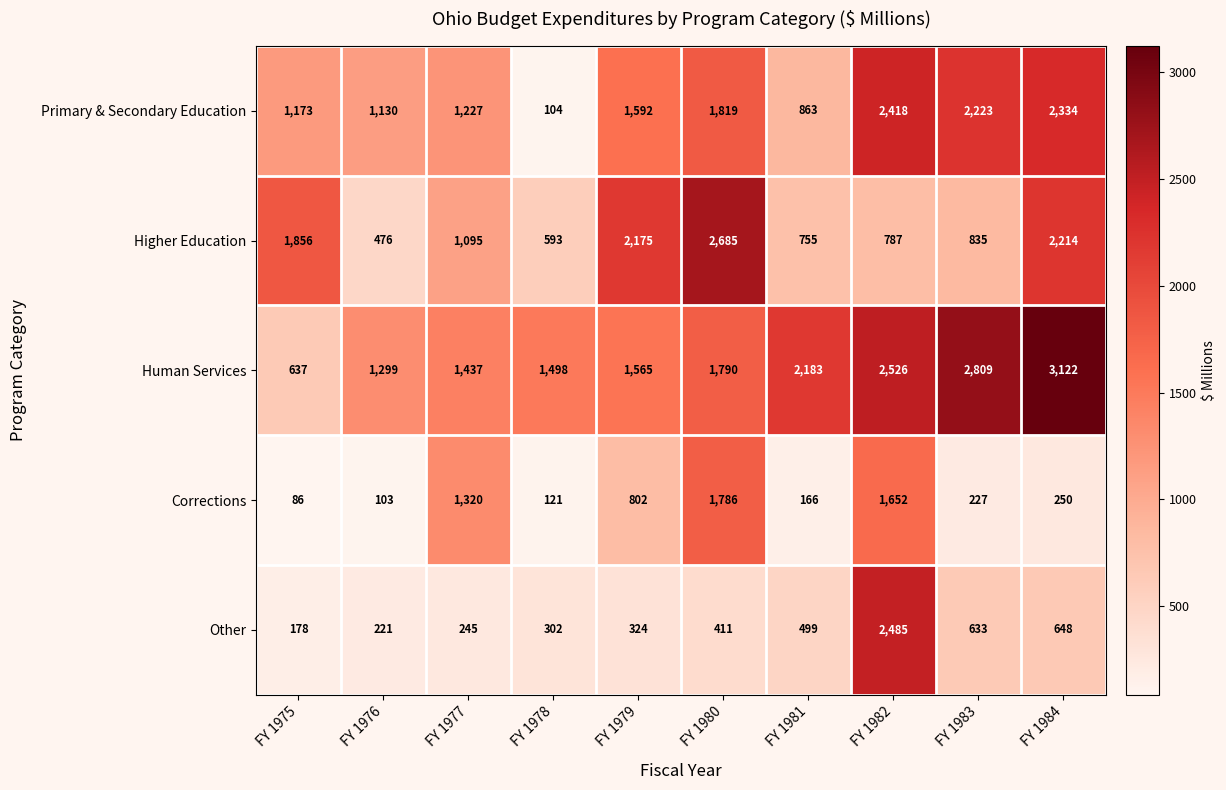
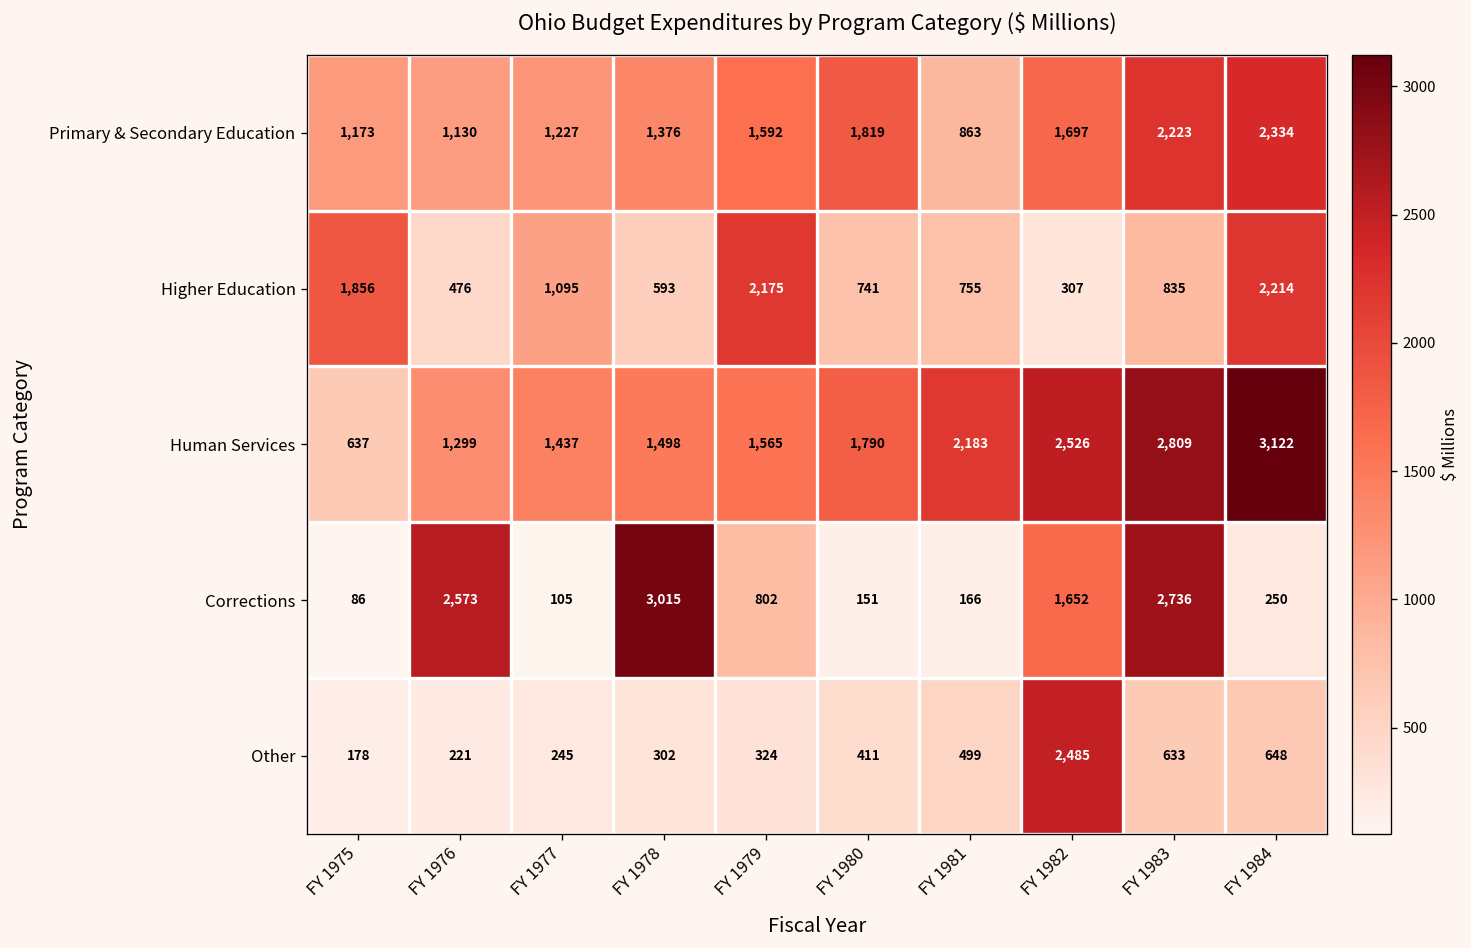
Primary & Secondary Education, FY 1978: 104 -> 1,376
Primary & Secondary Education, FY 1982: 2,418 -> 1,697
Higher Education, FY 1980: 2,685 -> 741
Higher Education, FY 1982: 787 -> 307
Corrections, FY 1976: 103 -> 2,573
Corrections, FY 1977: 1,320 -> 105
Corrections, FY 1978: 121 -> 3,015
Corrections, FY 1980: 1,786 -> 151
Corrections, FY 1983: 227 -> 2,736
